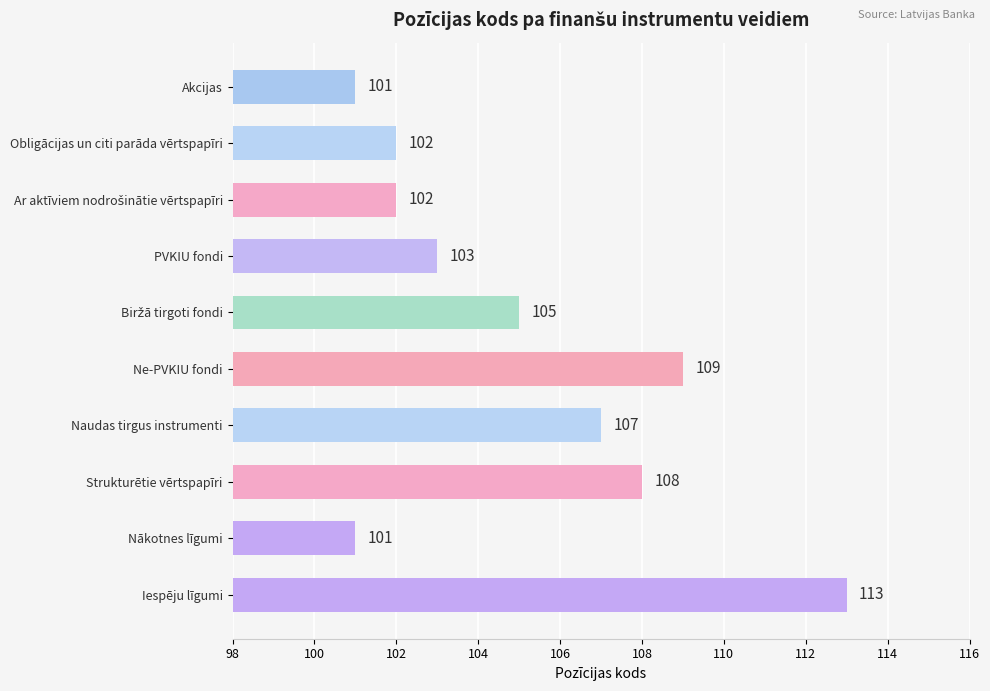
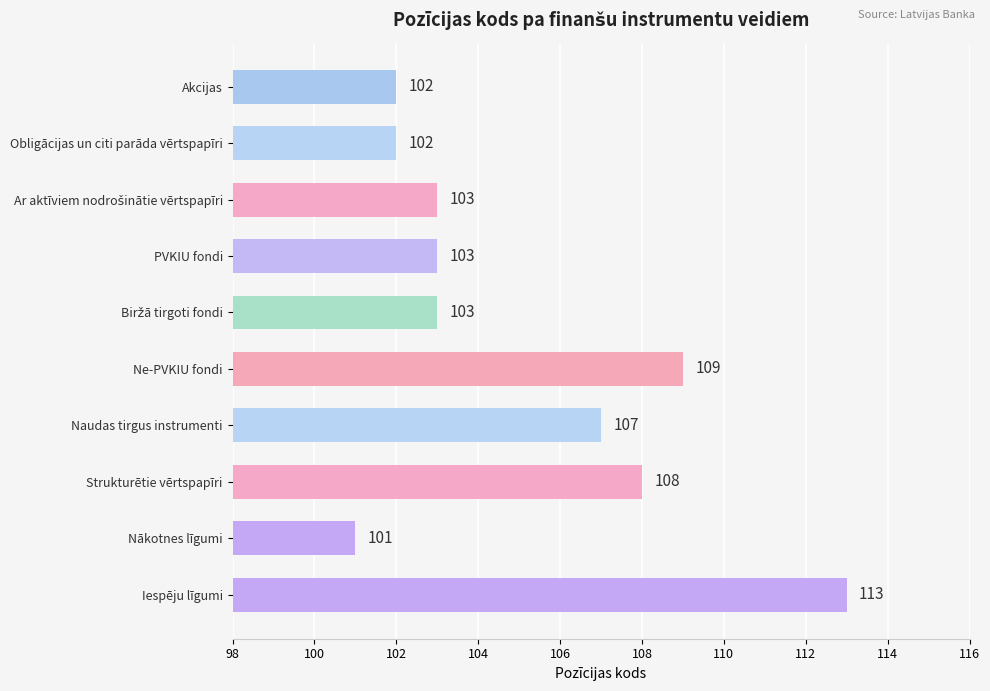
Akcijas: 101 -> 102
Ar aktīviem nodrošinātie vērtspapīri: 102 -> 103
Biržā tirgoti fondi: 105 -> 103
